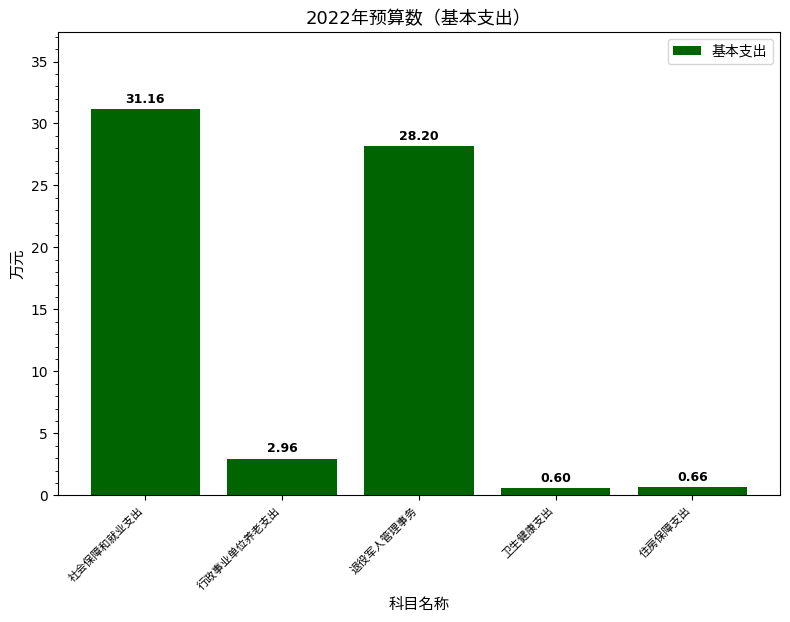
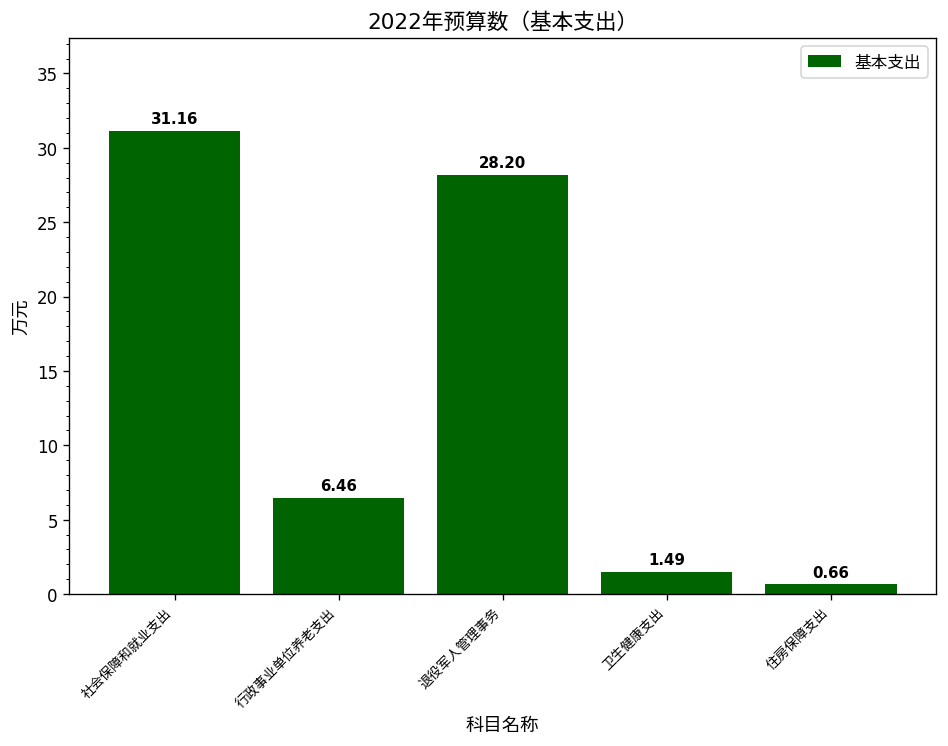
行政事业单位养老支出: 2.96 -> 6.46
卫生健康支出: 0.60 -> 1.49
